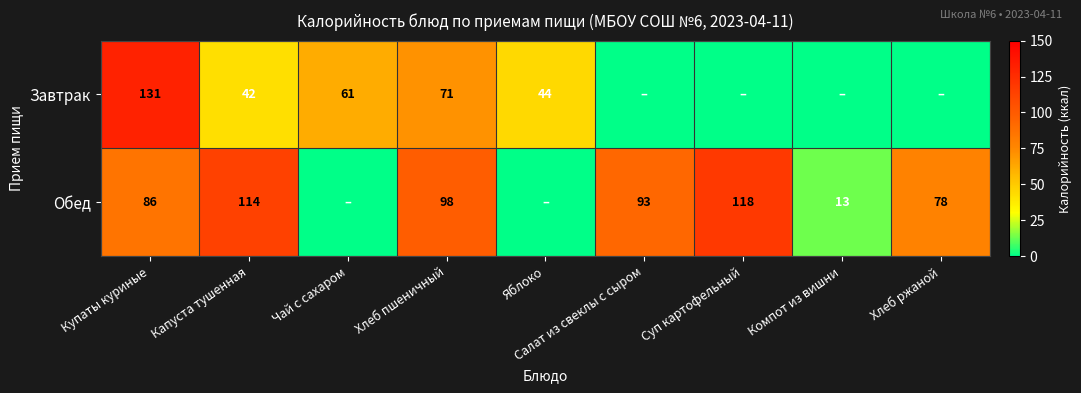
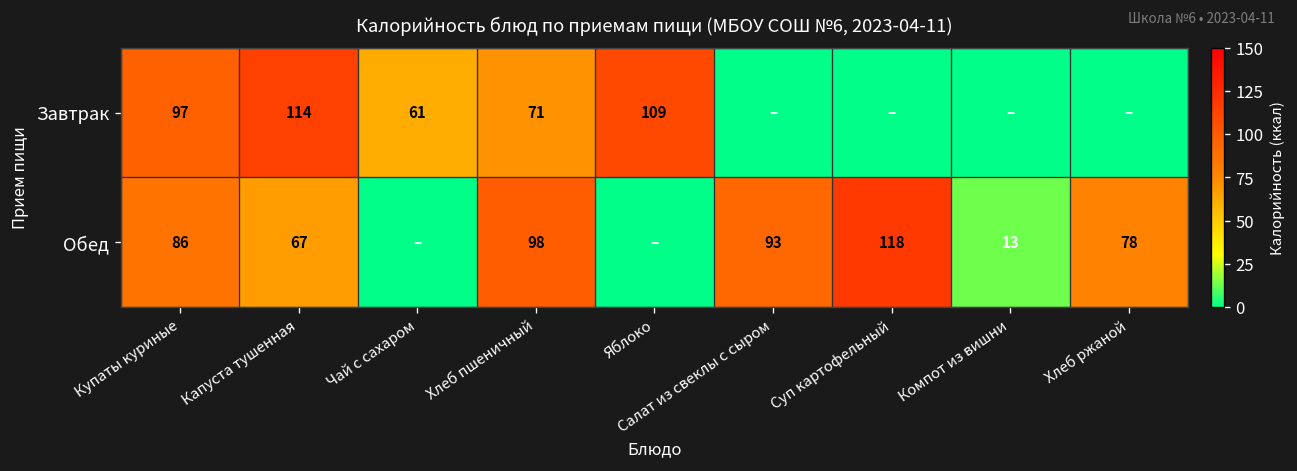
Завтрак, Купаты куриные: 131 -> 97
Завтрак, Капуста тушенная: 42 -> 114
Завтрак, Яблоко: 44 -> 109
Обед, Капуста тушенная: 114 -> 67
